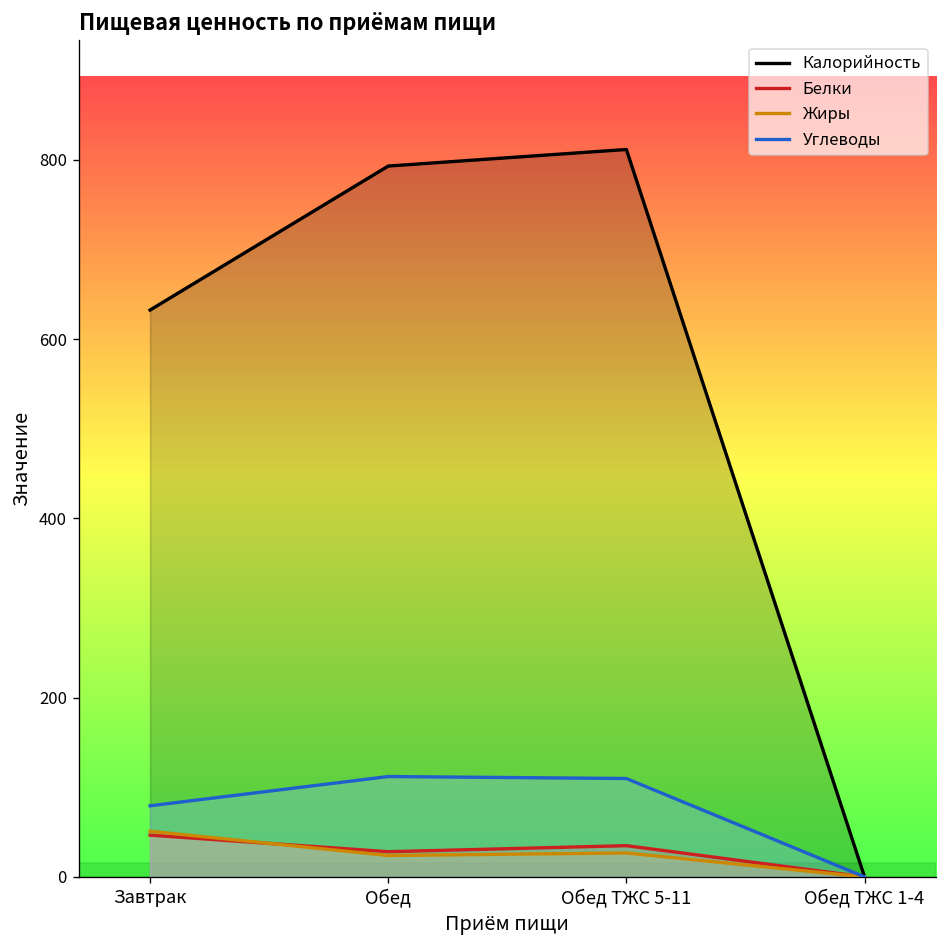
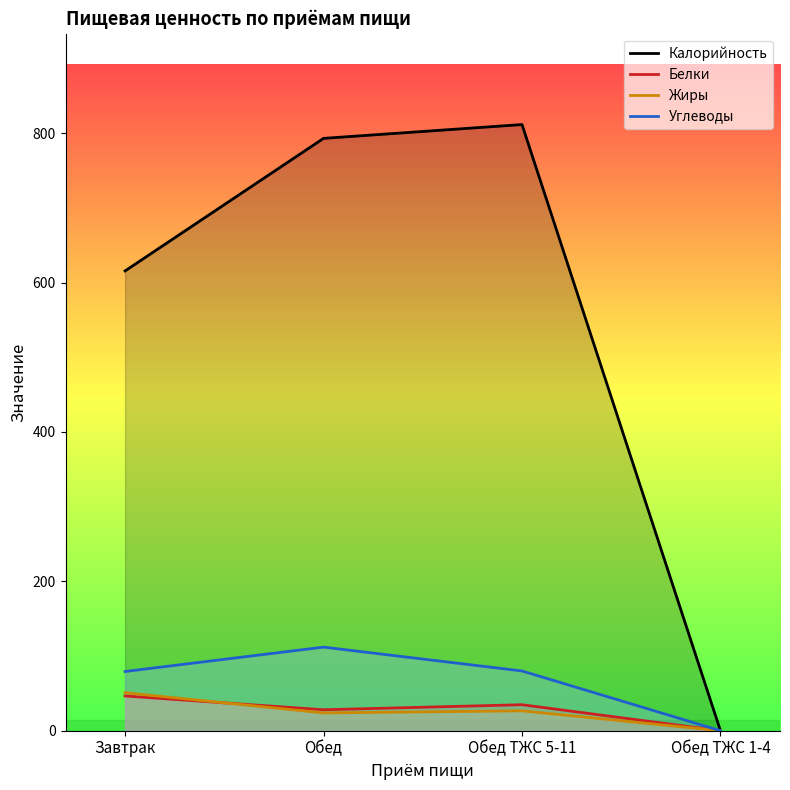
Калорийность, Завтрак: 630 -> 620
Углеводы, Обед ТЖС 5-11: 110 -> 80
